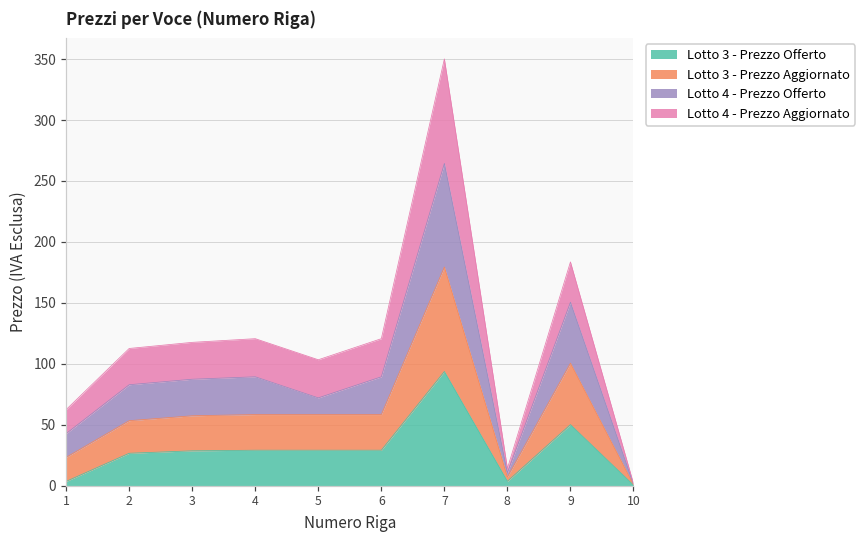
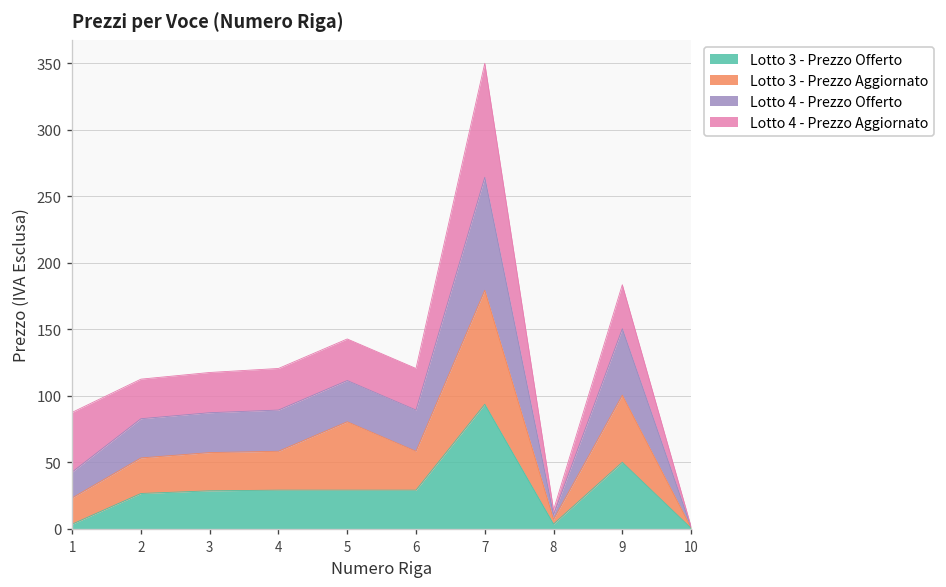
Lotto 4 - Prezzo Aggiornato, 1: 20 -> 45
Lotto 3 - Prezzo Aggiornato, 5: 29 -> 51
Lotto 4 - Prezzo Offerto, 5: 14 -> 31
